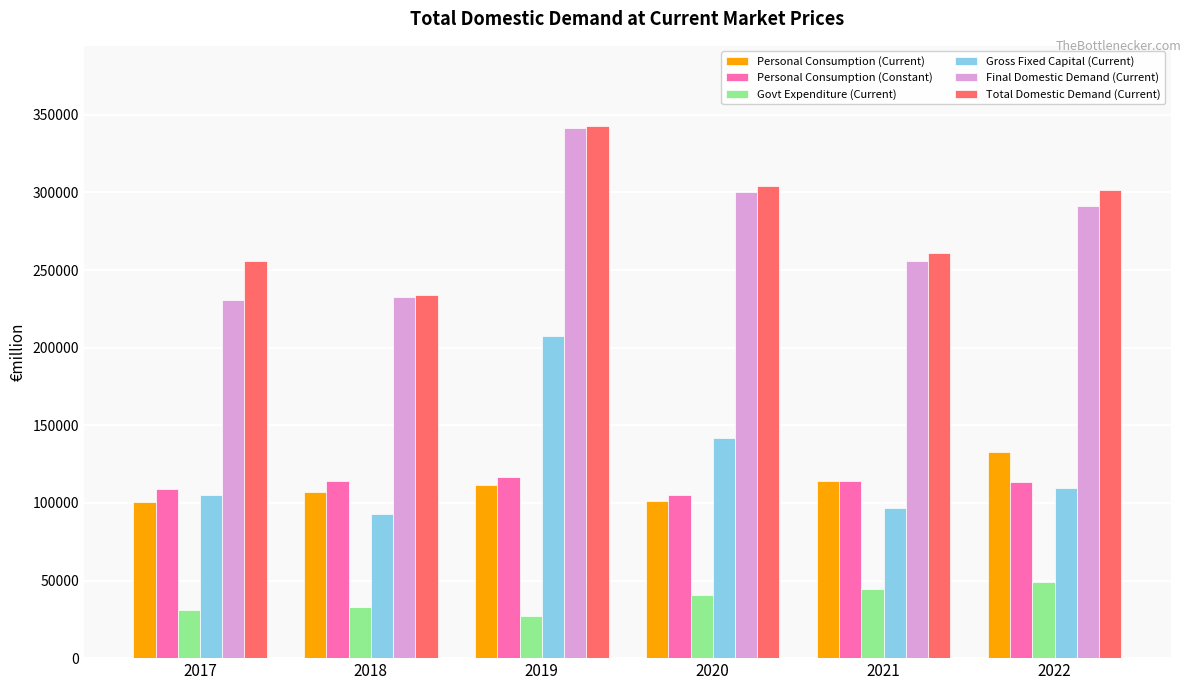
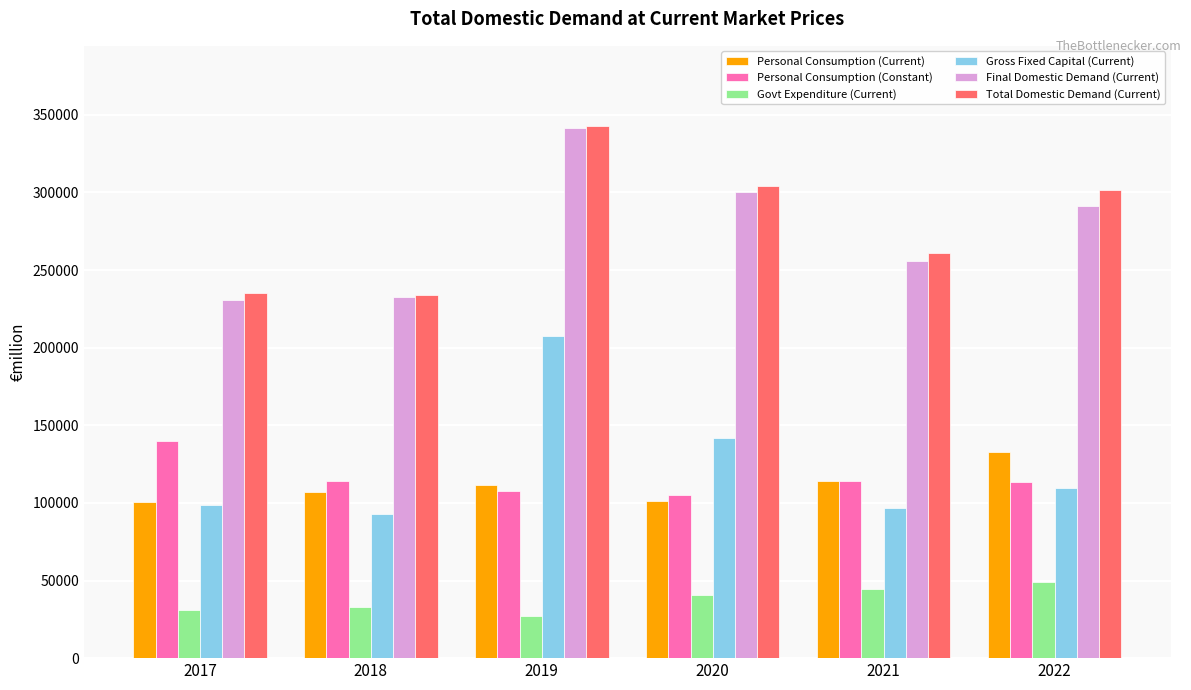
Personal Consumption (Constant), 2017: 109000 -> 140000
Gross Fixed Capital (Current), 2017: 105000 -> 99000
Total Domestic Demand (Current), 2017: 256000 -> 235000
Personal Consumption (Constant), 2019: 117000 -> 108000
